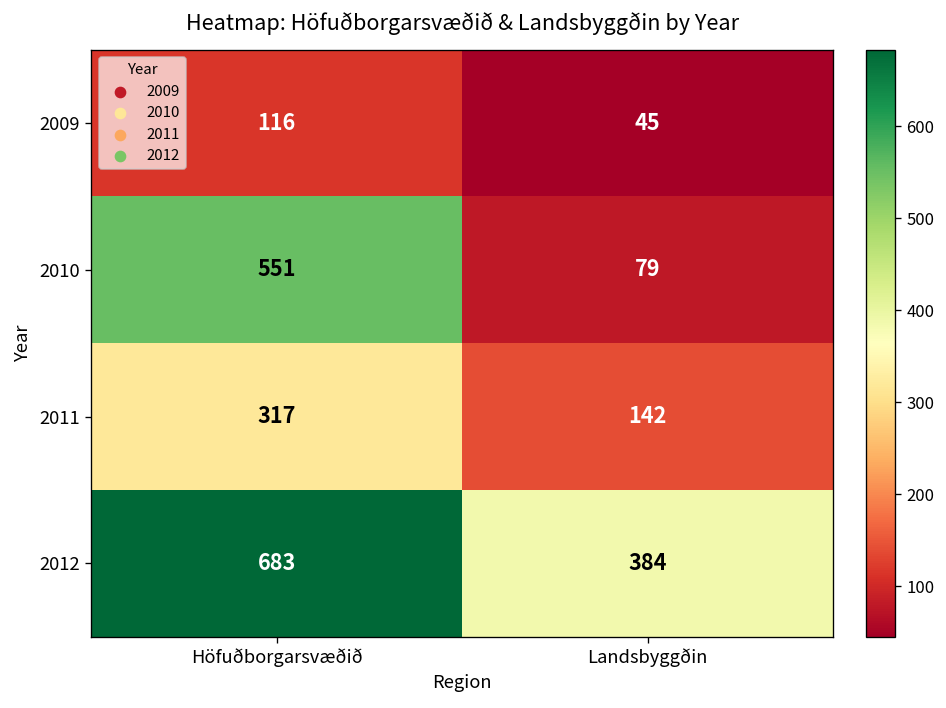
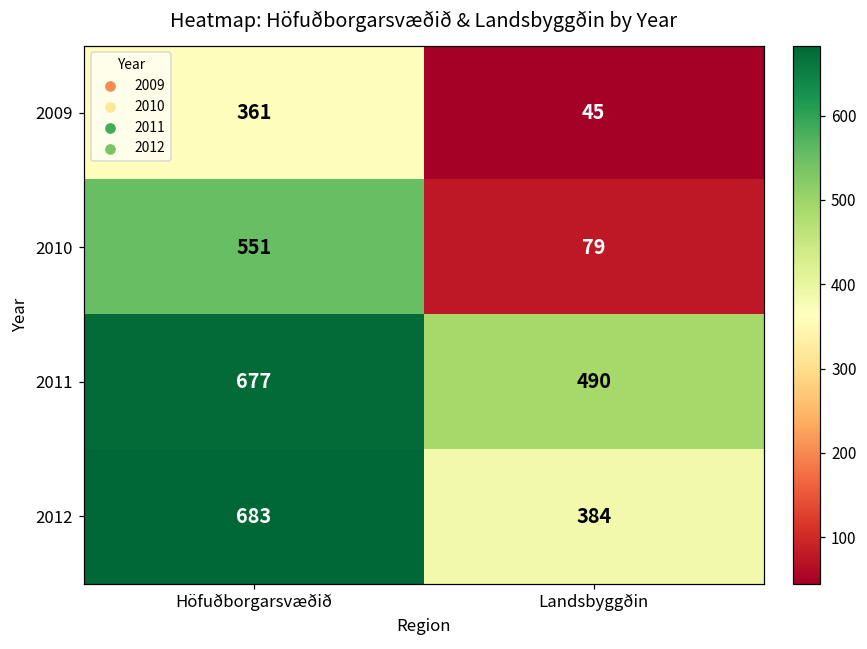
2009, Höfuðborgarsvæðið: 116 -> 361
2011, Höfuðborgarsvæðið: 317 -> 677
2011, Landsbyggðin: 142 -> 490
